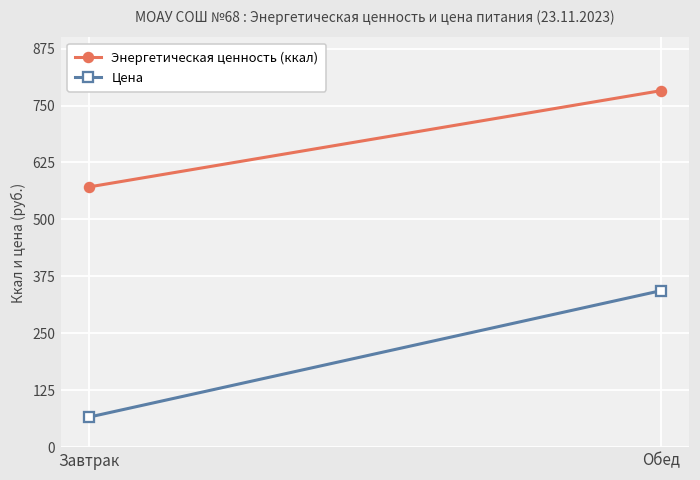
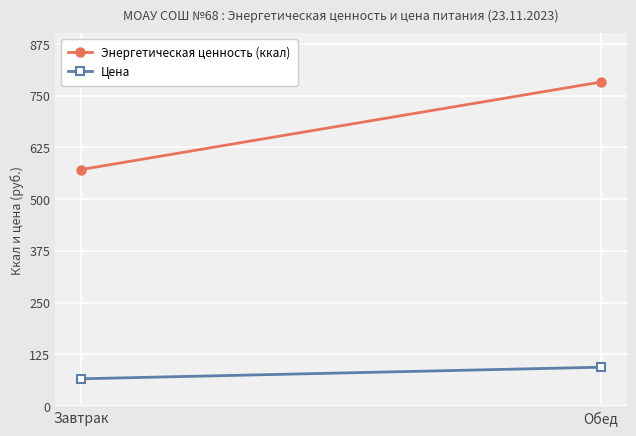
Цена, Обед: 340 -> 90
